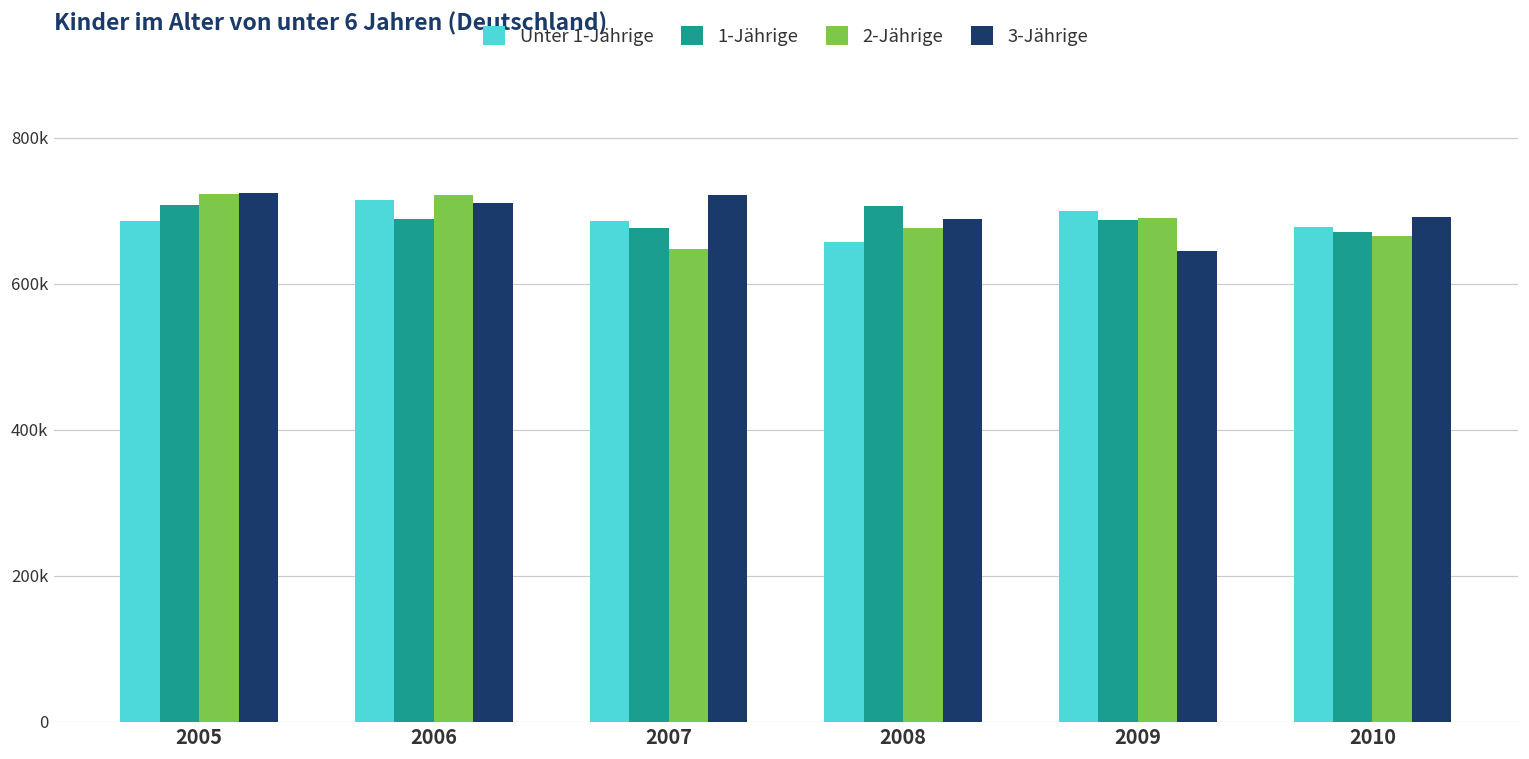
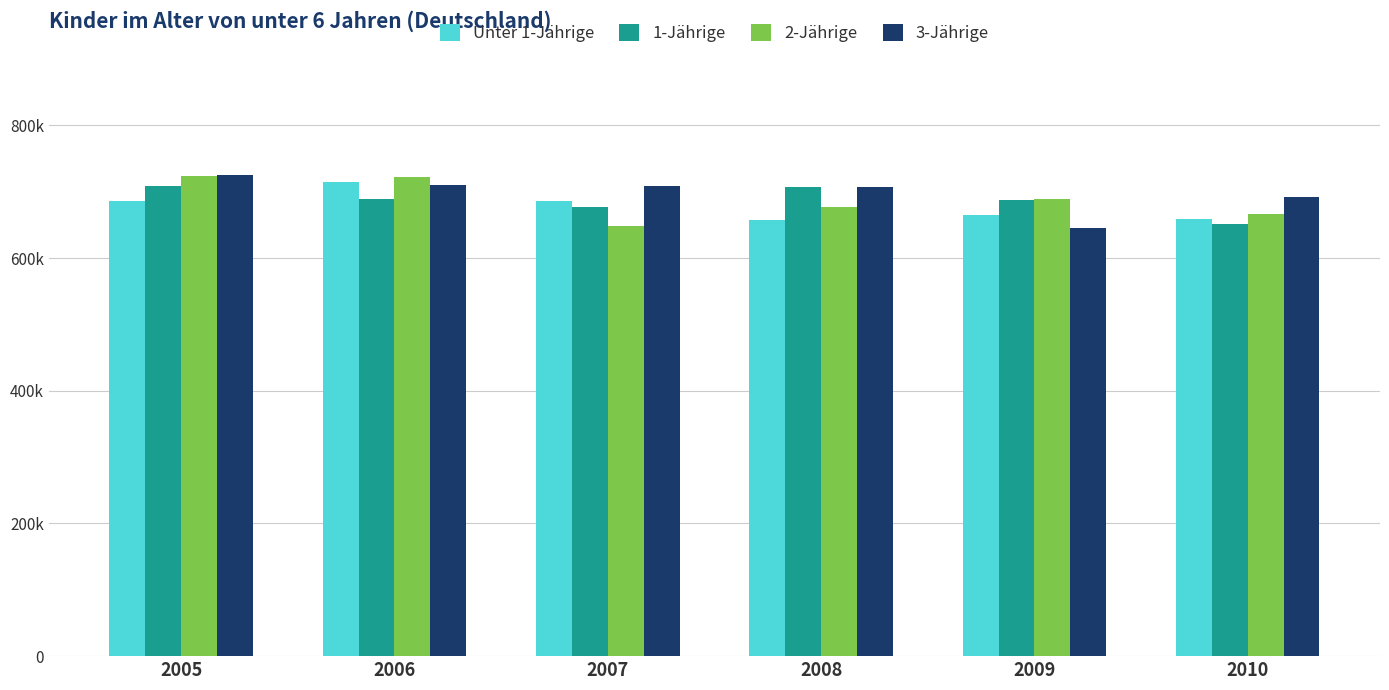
3-Jährige, 2007: 720000 -> 710000
3-Jährige, 2008: 690000 -> 710000
Unter 1-Jährige, 2009: 700000 -> 670000
Unter 1-Jährige, 2010: 680000 -> 660000
1-Jährige, 2010: 670000 -> 650000
